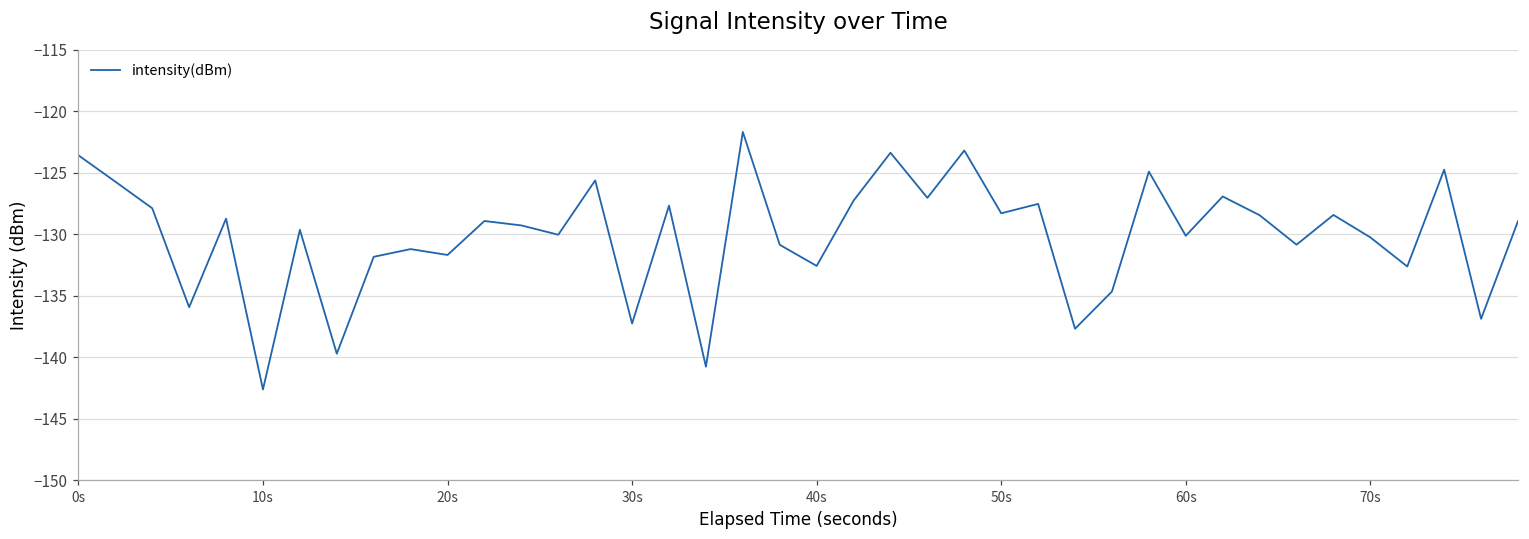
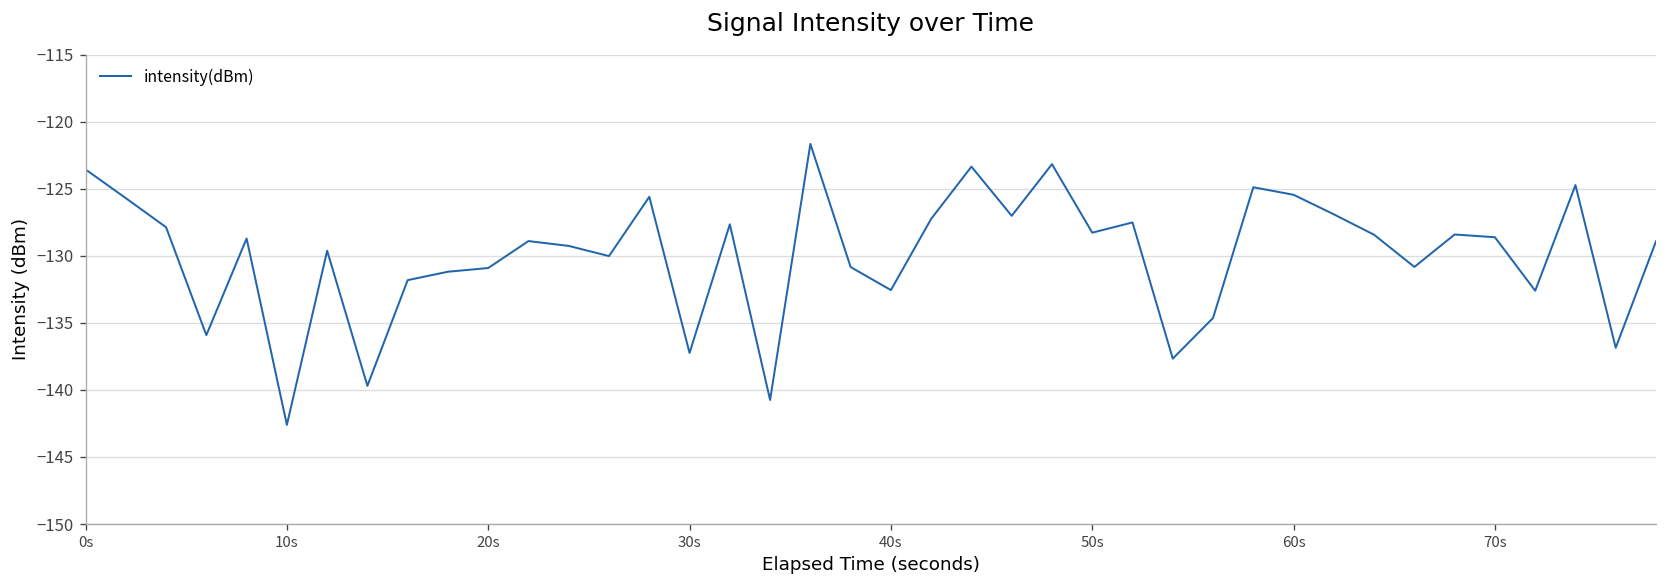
20s: -131.7 -> -130.9
60s: -130.1 -> -125.5
70s: -130.2 -> -128.6
